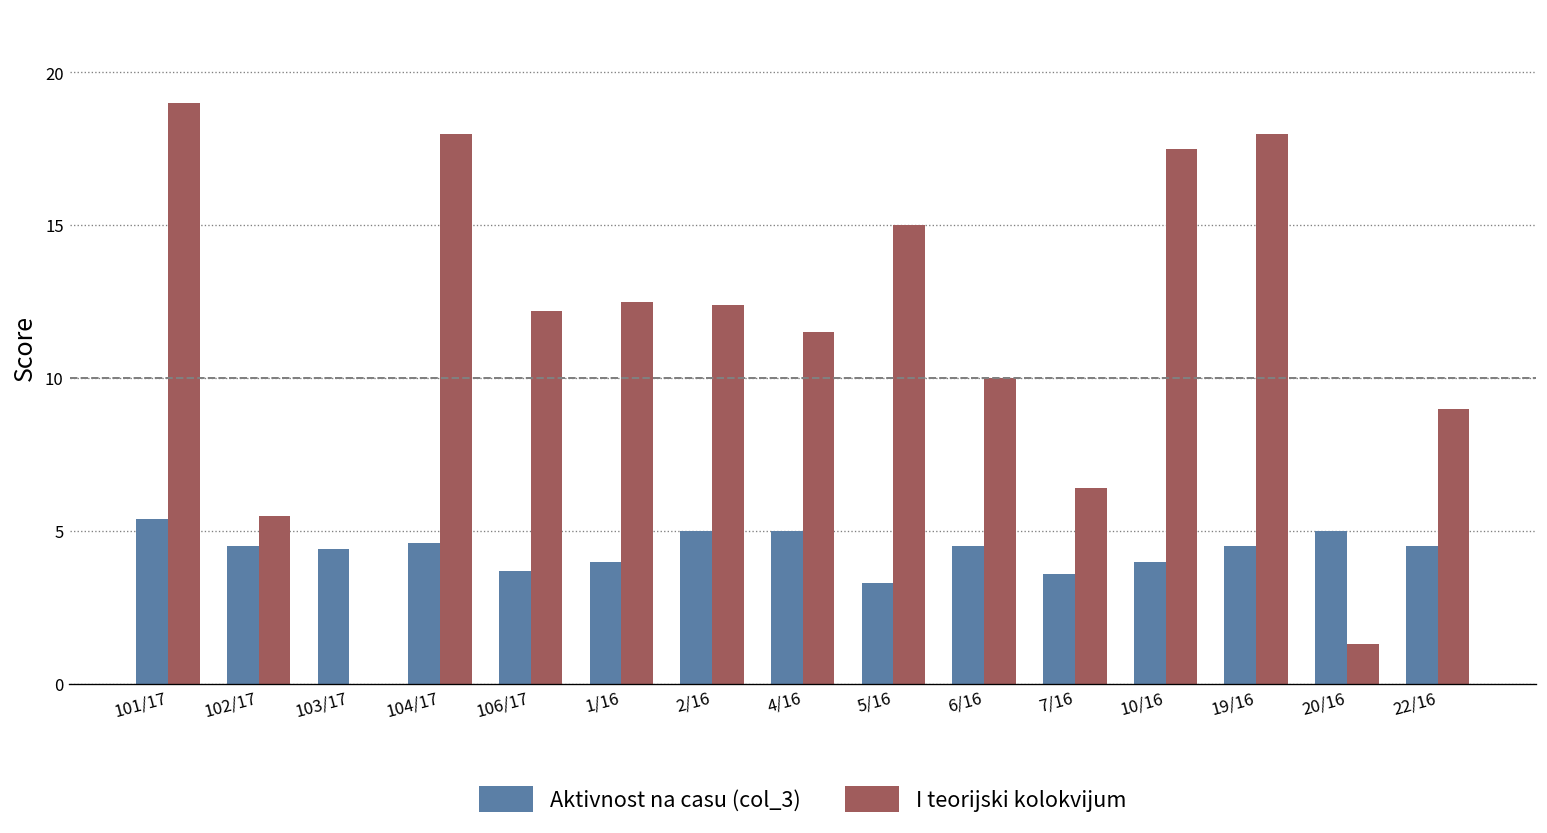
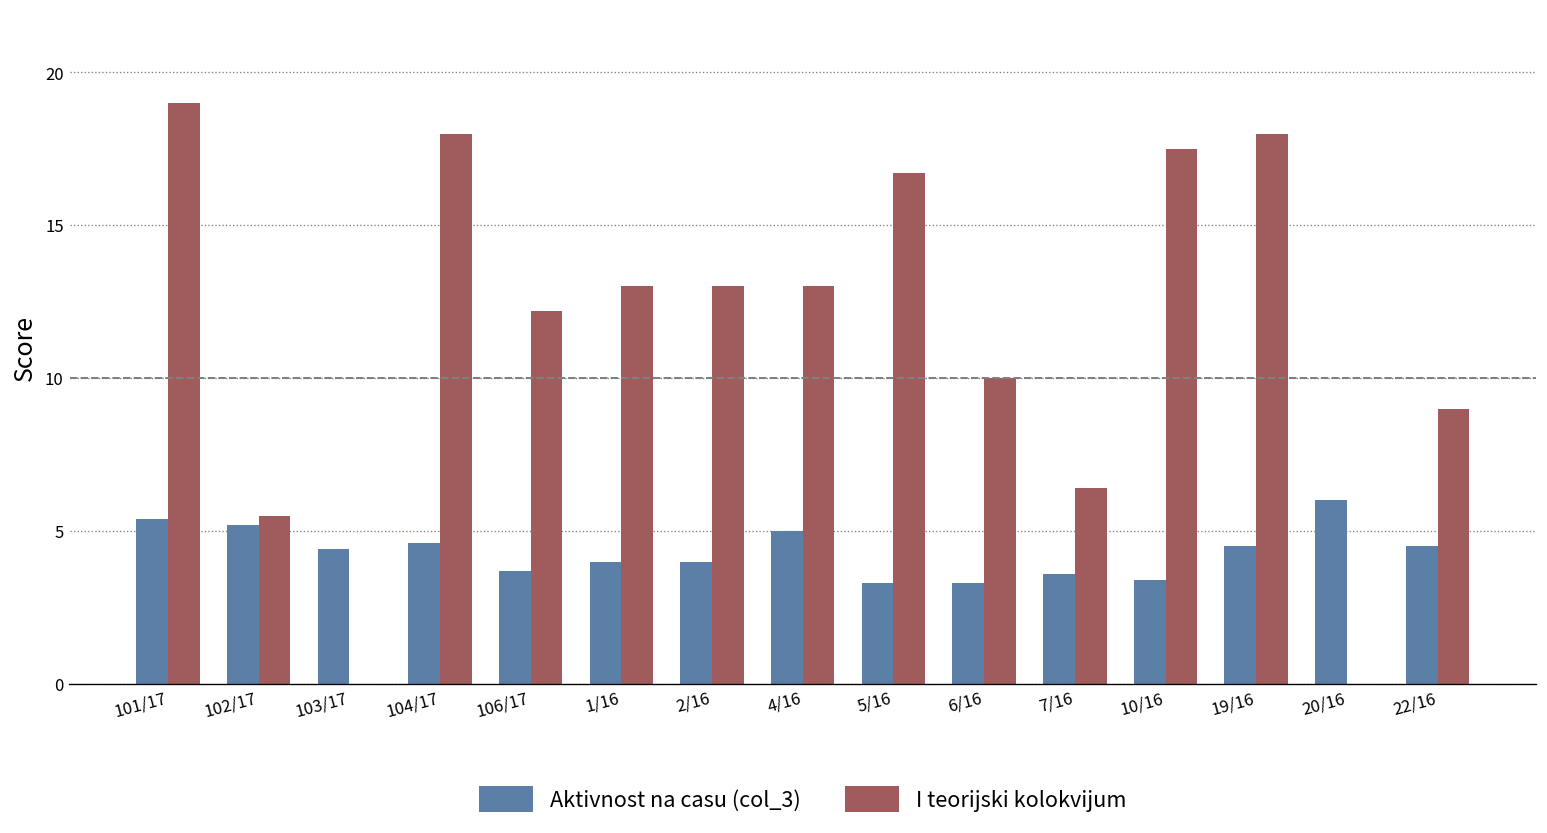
Aktivnost na casu (col_3), 102/17: 4.5 -> 5.2
I teorijski kolokvijum, 1/16: 12.5 -> 13.0
Aktivnost na casu (col_3), 2/16: 5 -> 4
I teorijski kolokvijum, 2/16: 12.4 -> 13.0
I teorijski kolokvijum, 4/16: 11.5 -> 13.0
I teorijski kolokvijum, 5/16: 15.0 -> 16.7
Aktivnost na casu (col_3), 6/16: 4.5 -> 3.3
Aktivnost na casu (col_3), 10/16: 4.0 -> 3.4
Aktivnost na casu (col_3), 20/16: 5 -> 6
I teorijski kolokvijum, 20/16: 1.3 -> 0.0
